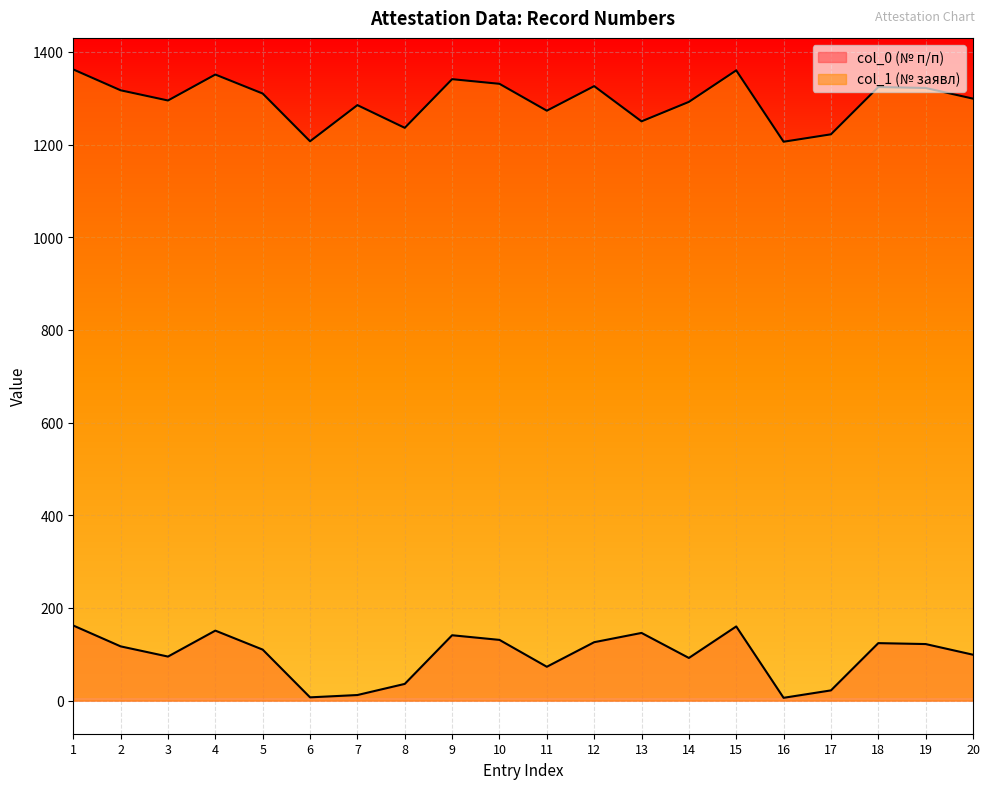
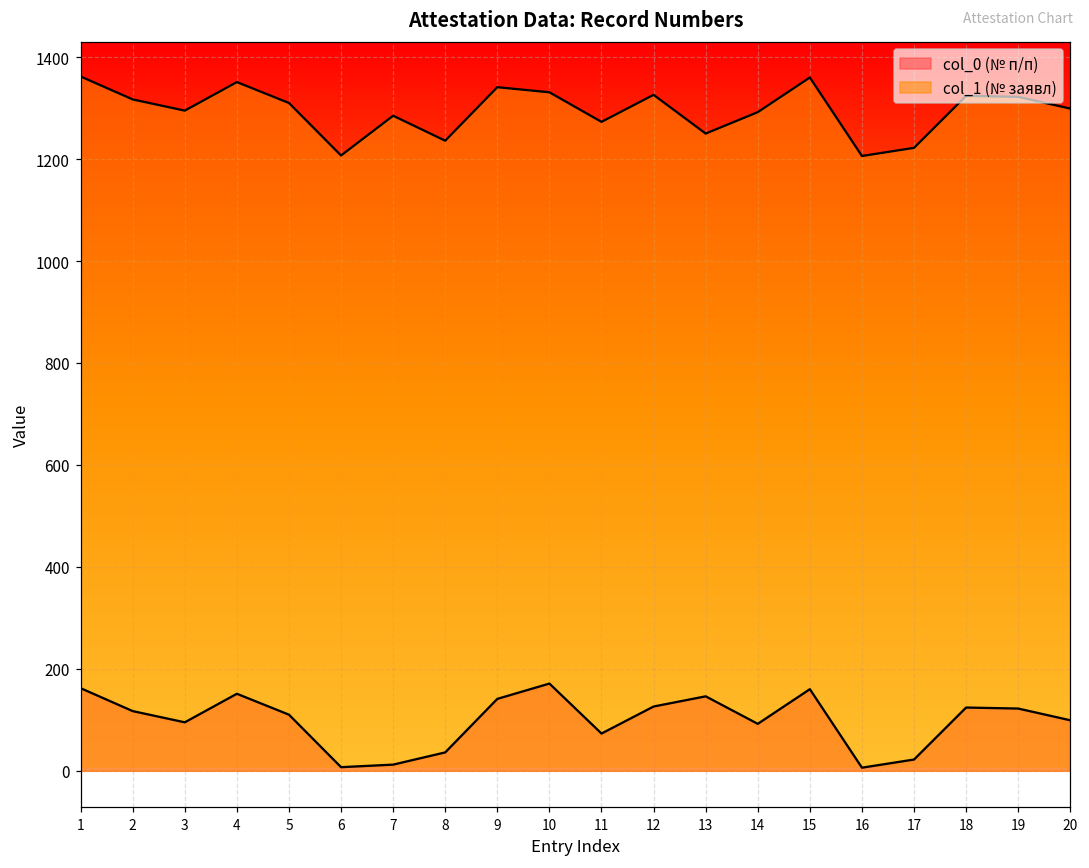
col_0 (№ п/п), 10: 130 -> 170
